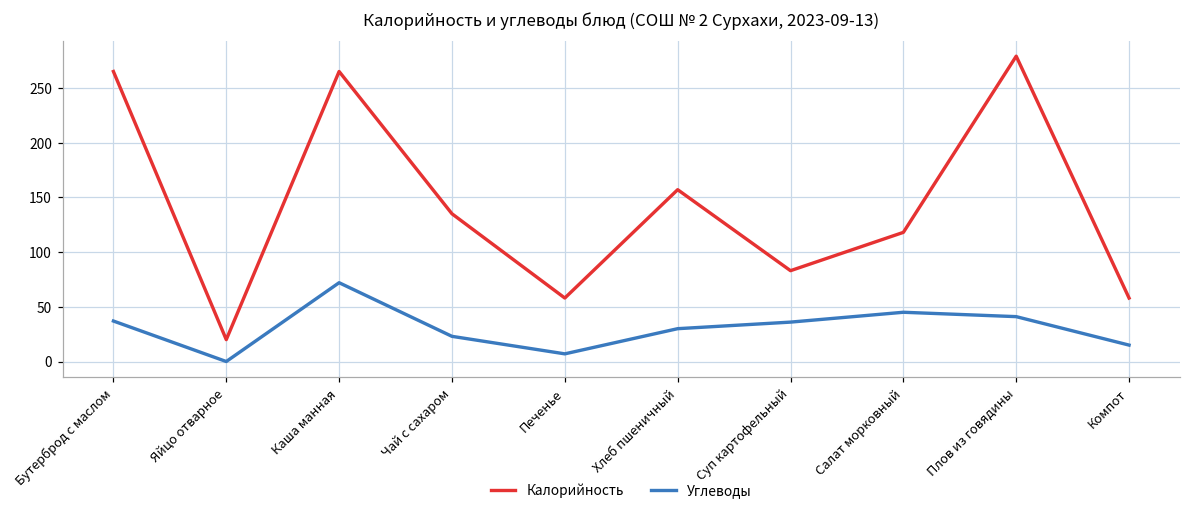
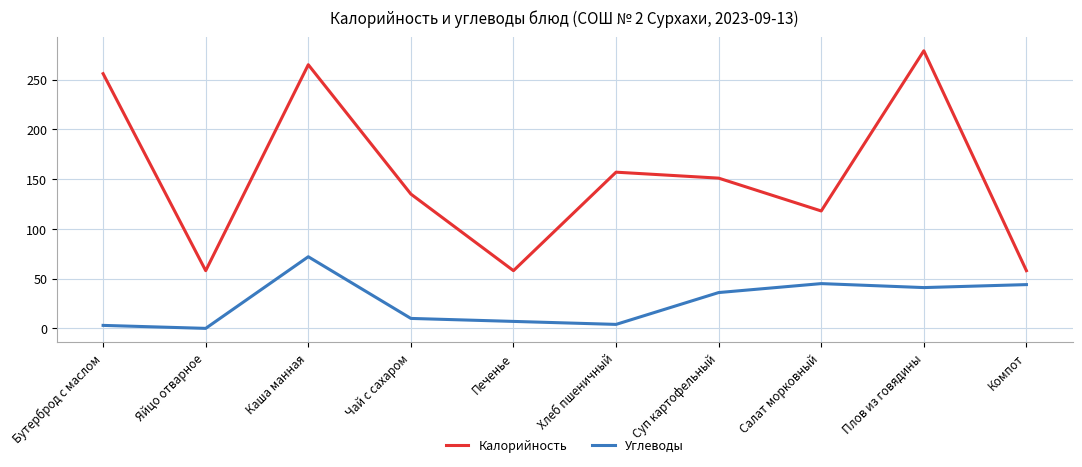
Калорийность, Бутерброд с маслом: 270 -> 260
Углеводы, Бутерброд с маслом: 40 -> 0
Калорийность, Яйцо отварное: 20 -> 60
Углеводы, Чай с сахаром: 20 -> 10
Углеводы, Хлеб пшеничный: 30 -> 0
Калорийность, Суп картофельный: 80 -> 150
Углеводы, Компот: 20 -> 40
